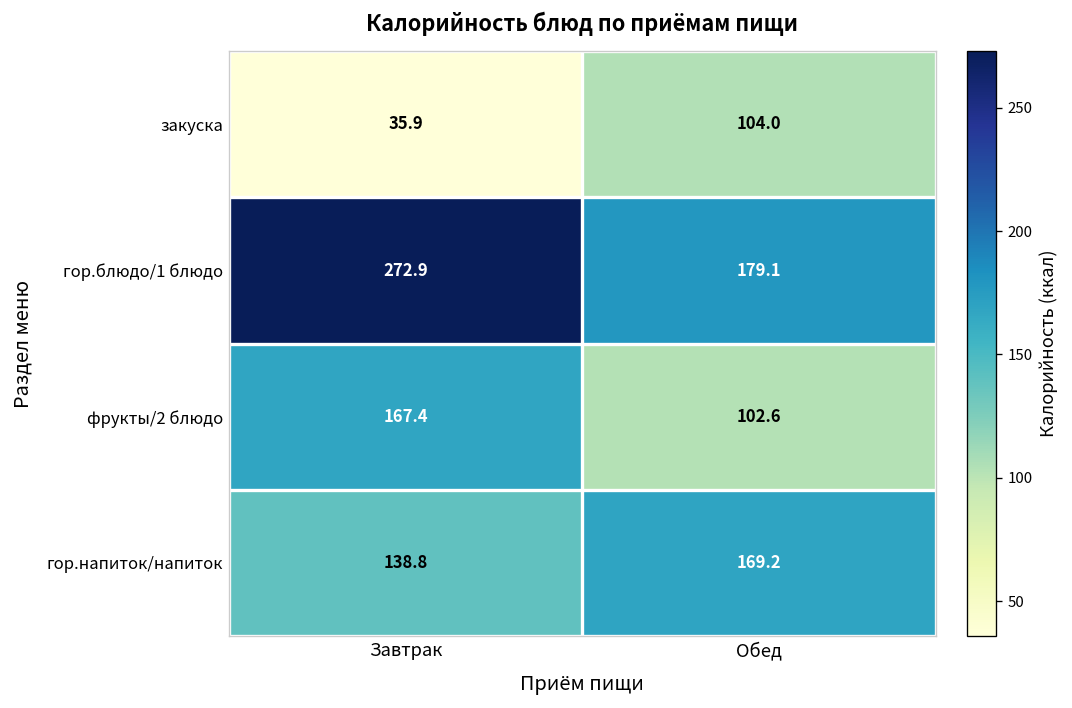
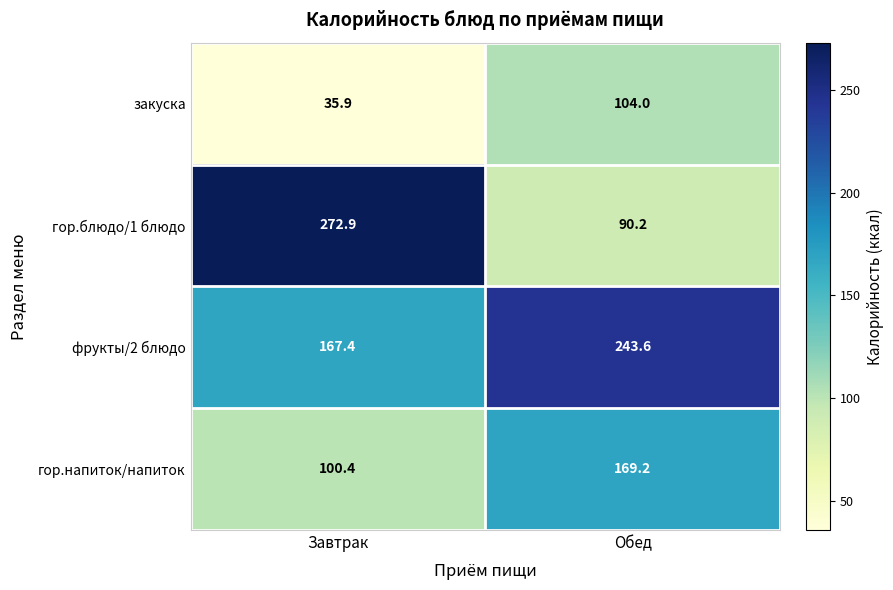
гор.блюдо/1 блюдо, Обед: 179.1 -> 90.2
фрукты/2 блюдо, Обед: 102.6 -> 243.6
гор.напиток/напиток, Завтрак: 138.8 -> 100.4
